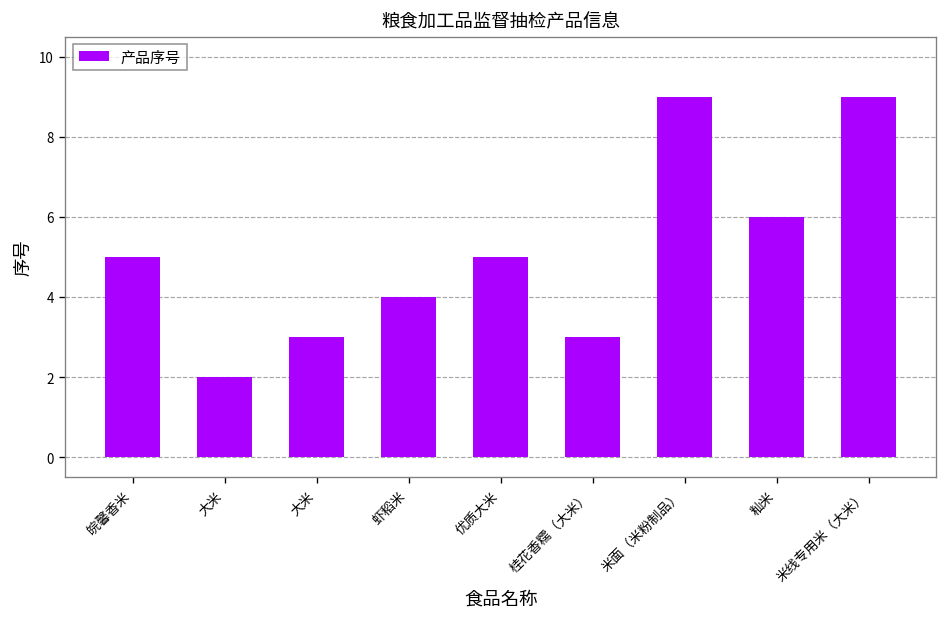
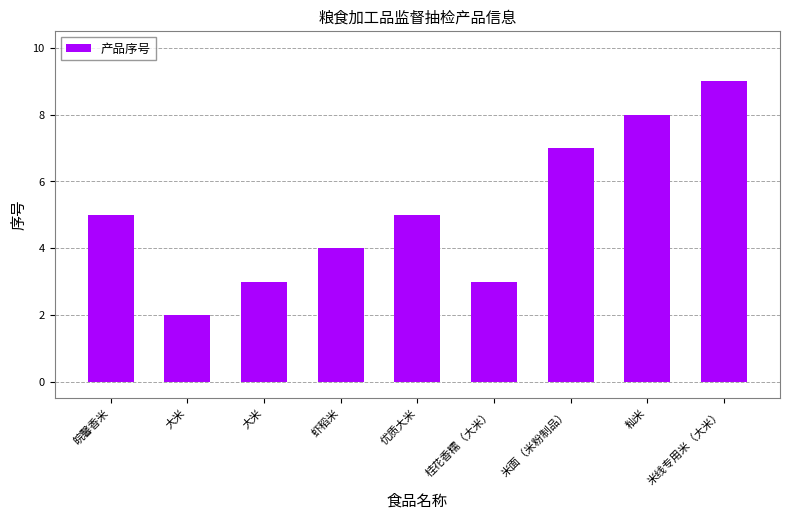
米面（米粉制品）: 9 -> 7
籼米: 6 -> 8
